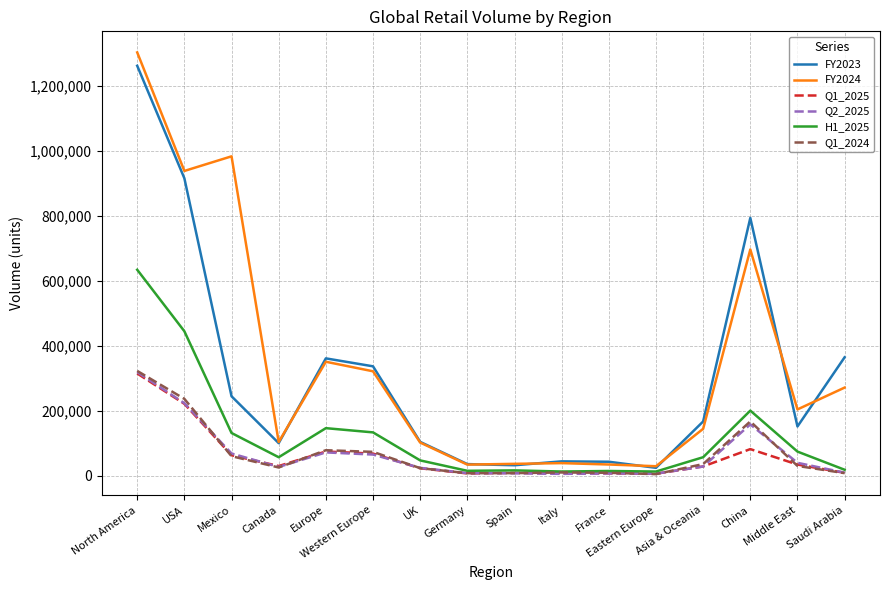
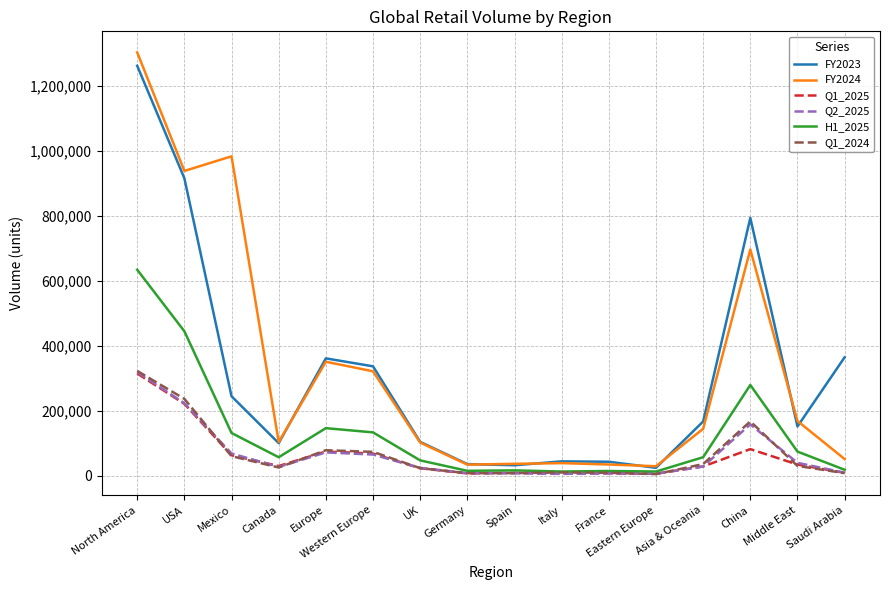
H1_2025, China: 200,000 -> 280,000
FY2024, Middle East: 200,000 -> 170,000
FY2024, Saudi Arabia: 270,000 -> 50,000
